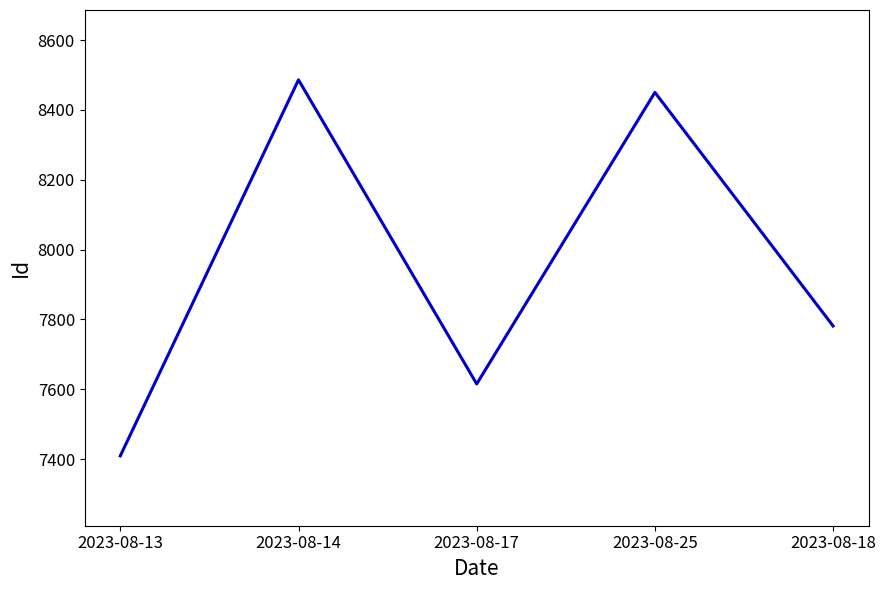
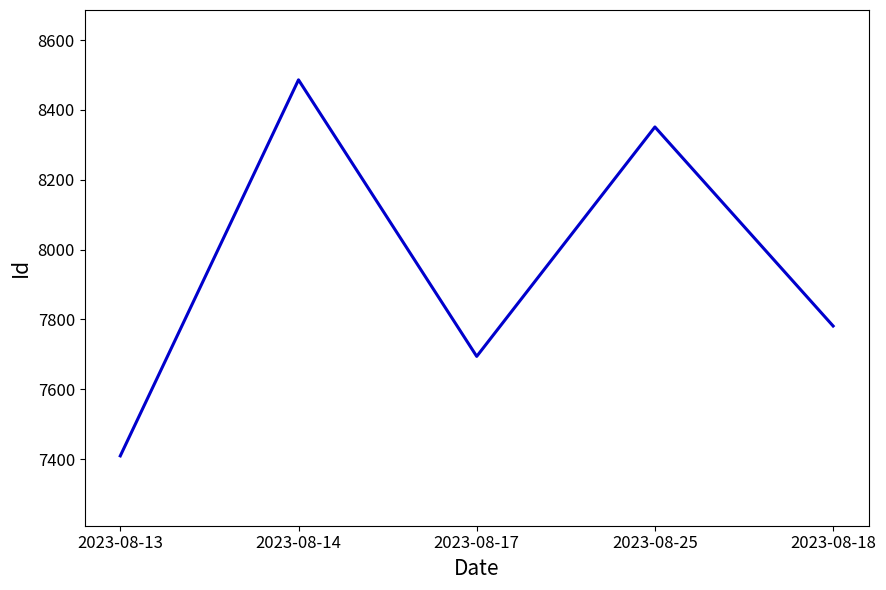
2023-08-17: 7620 -> 7690
2023-08-25: 8450 -> 8350
